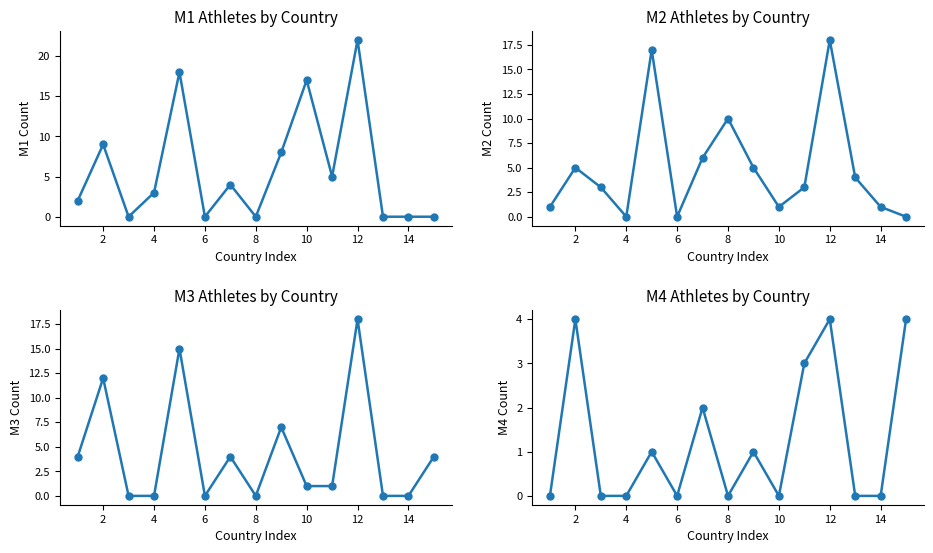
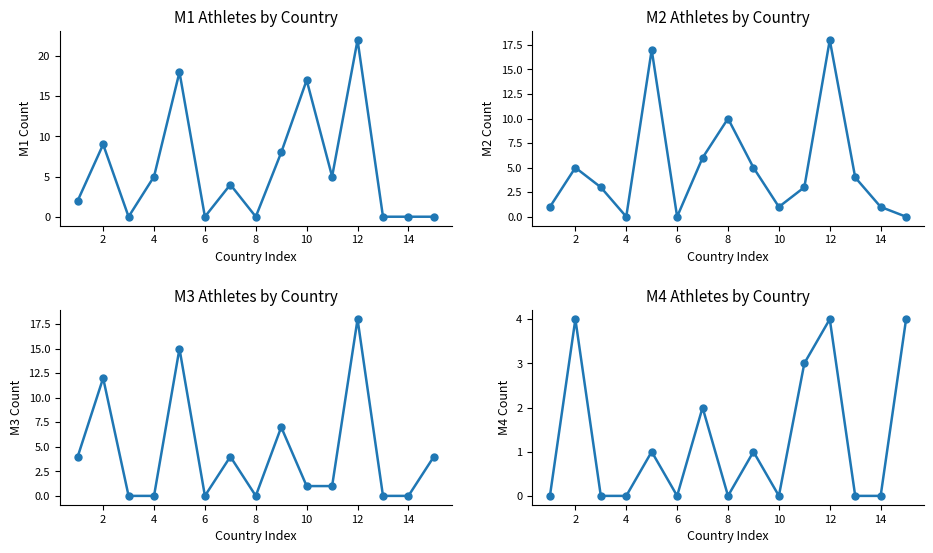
M1 Athletes by Country, 4: 3 -> 5
